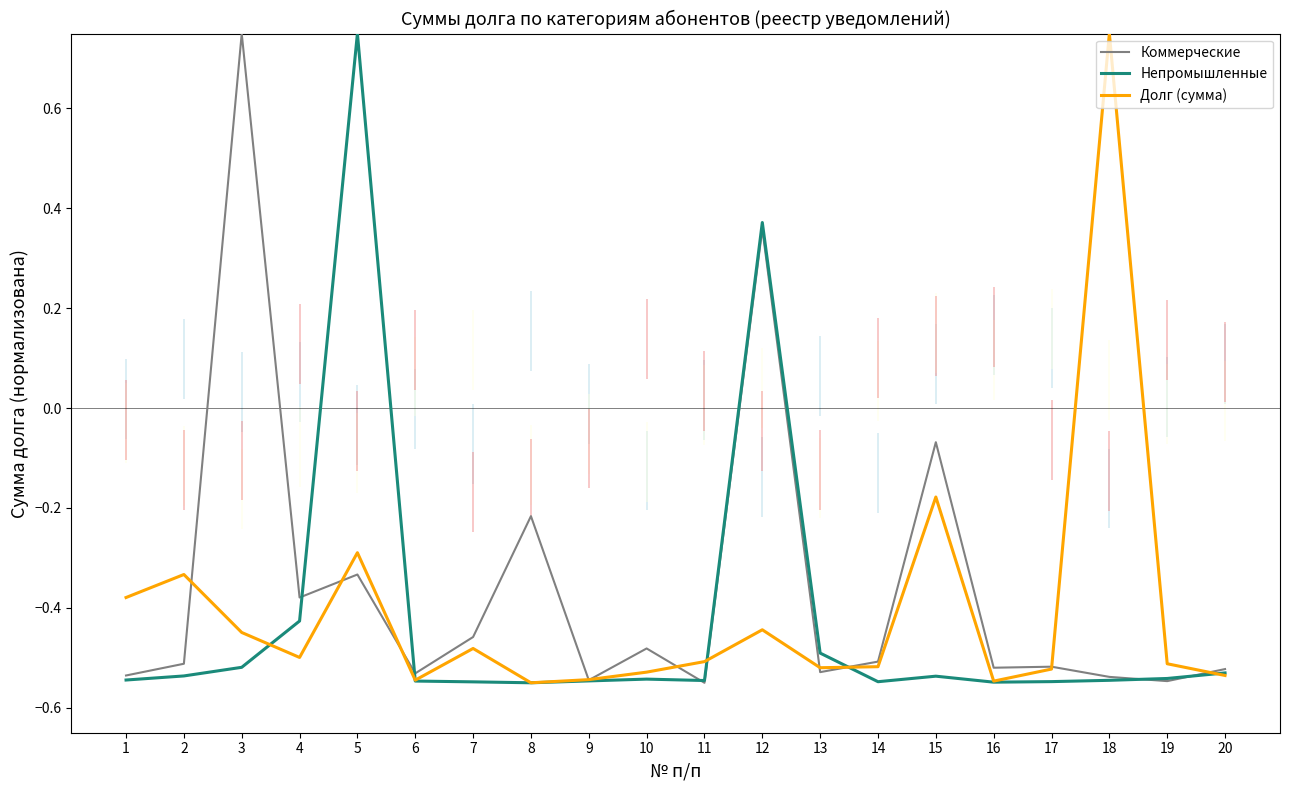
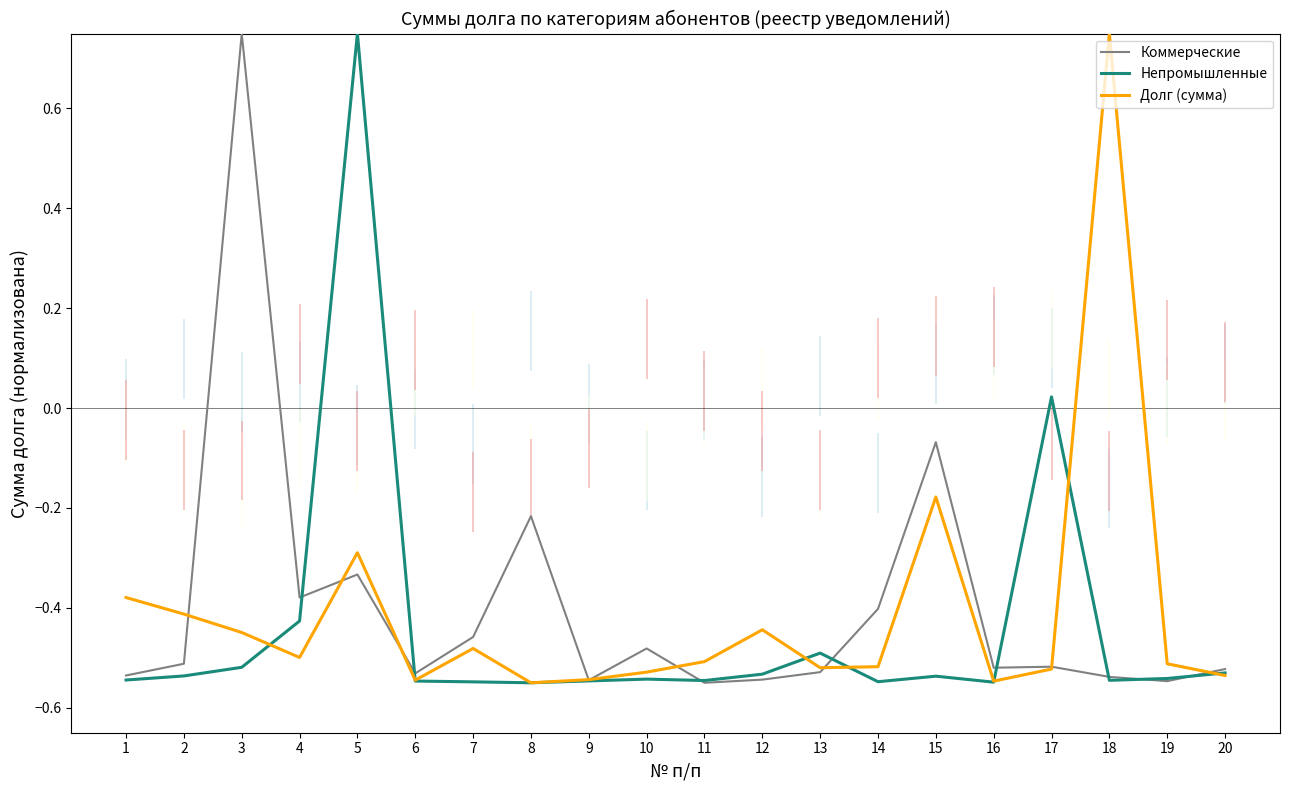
Долг (сумма), 2: -0.33 -> -0.41
Коммерческие, 12: 0.36 -> -0.54
Непромышленные, 12: 0.37 -> -0.53
Коммерческие, 14: -0.51 -> -0.40
Непромышленные, 17: -0.55 -> 0.02
